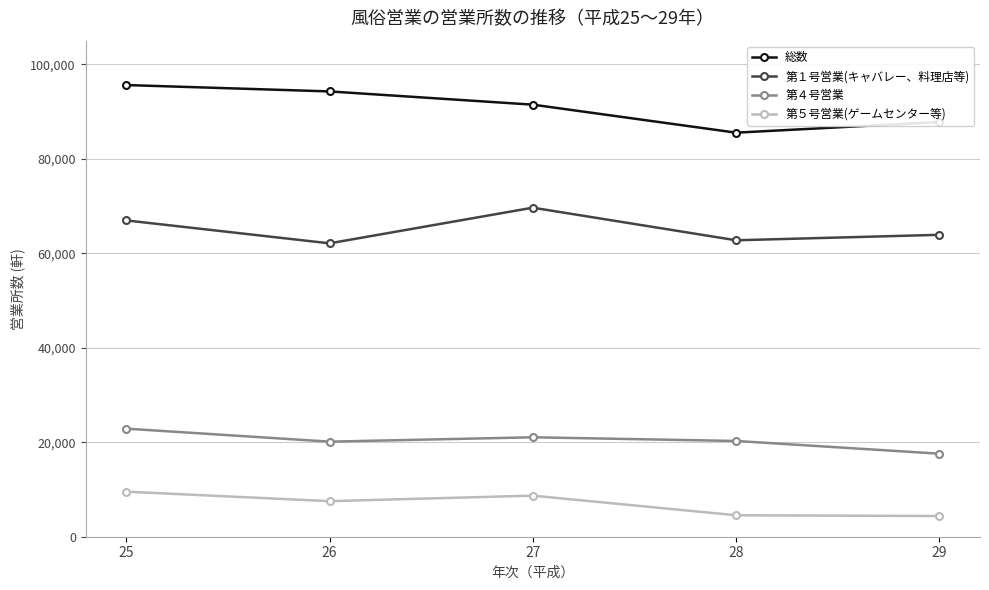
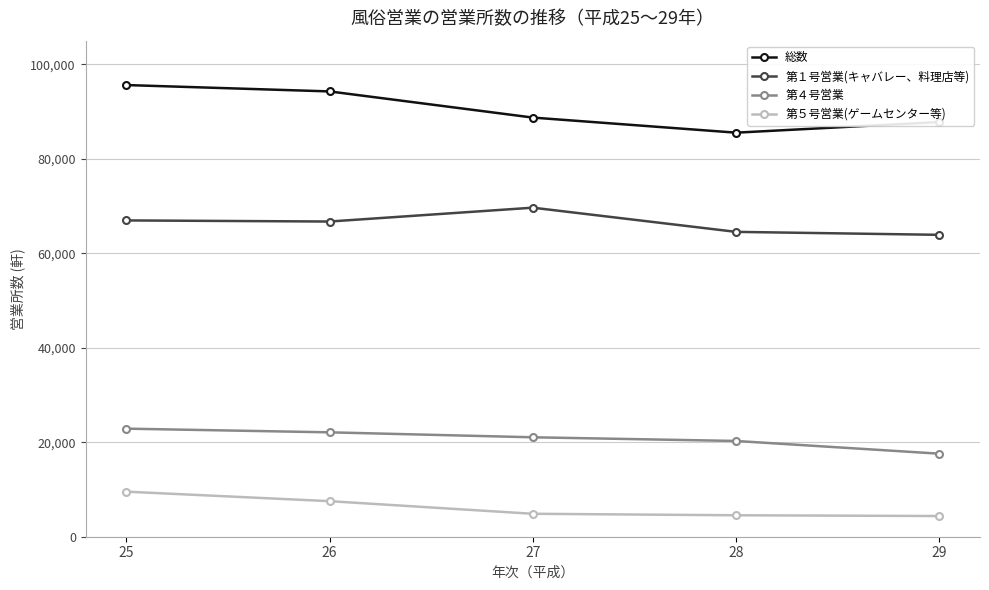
第１号営業(キャバレー、料理店等), 26: 62,000 -> 67,000
第４号営業, 26: 20,000 -> 22,000
総数, 27: 91,000 -> 89,000
第５号営業(ゲームセンター等), 27: 9,000 -> 5,000
第１号営業(キャバレー、料理店等), 28: 63,000 -> 65,000
